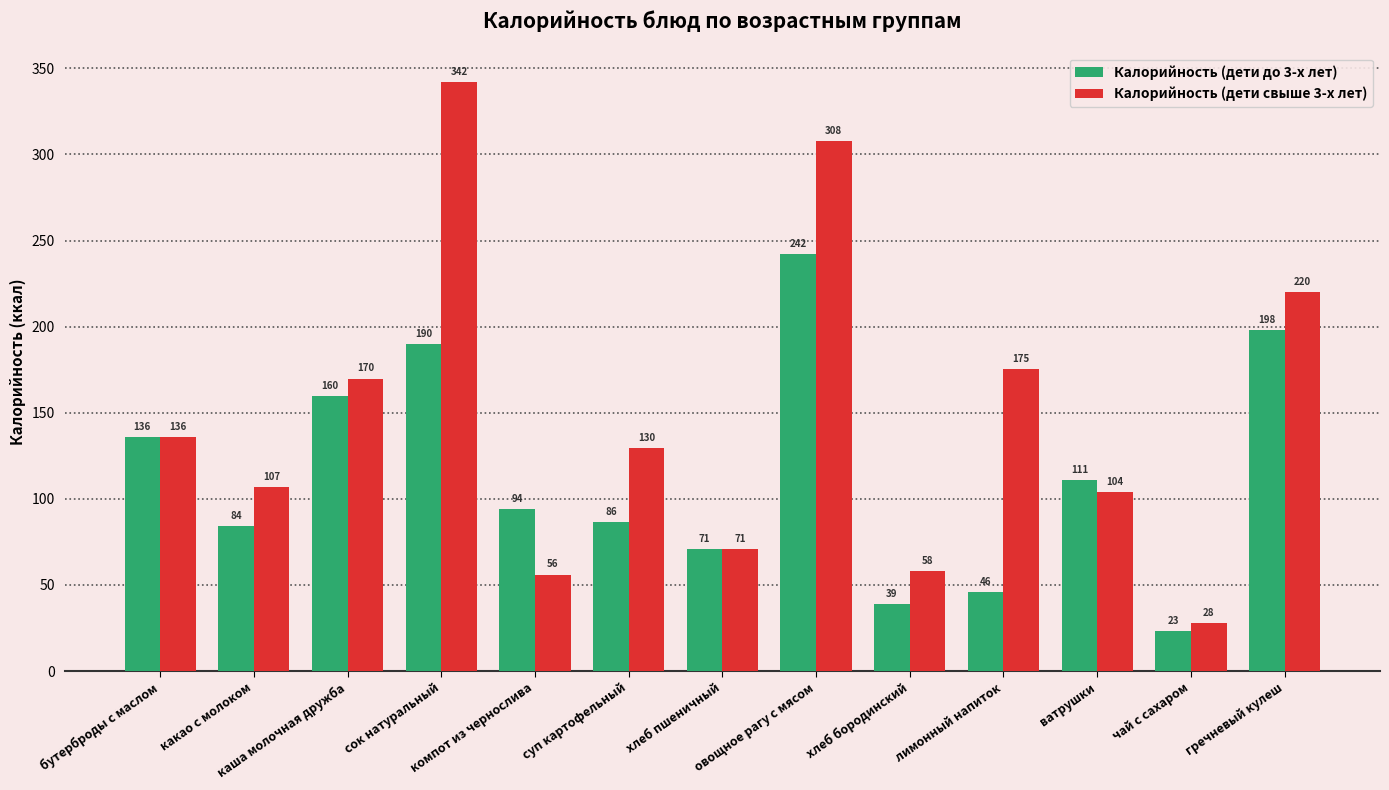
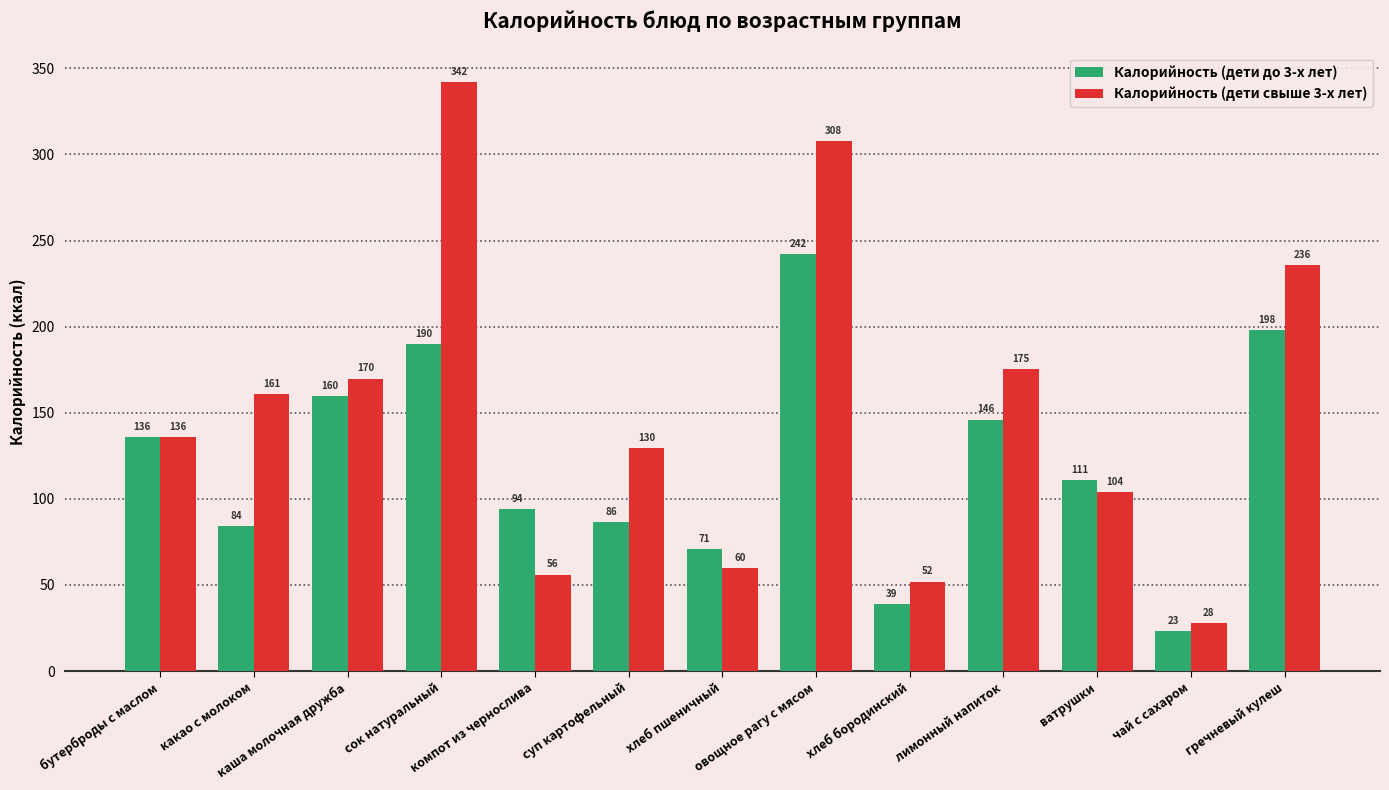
Калорийность (дети свыше 3-х лет), какао с молоком: 107 -> 161
Калорийность (дети свыше 3-х лет), хлеб пшеничный: 71 -> 60
Калорийность (дети свыше 3-х лет), хлеб бородинский: 58 -> 52
Калорийность (дети до 3-х лет), лимонный напиток: 46 -> 146
Калорийность (дети свыше 3-х лет), гречневый кулеш: 220 -> 236
